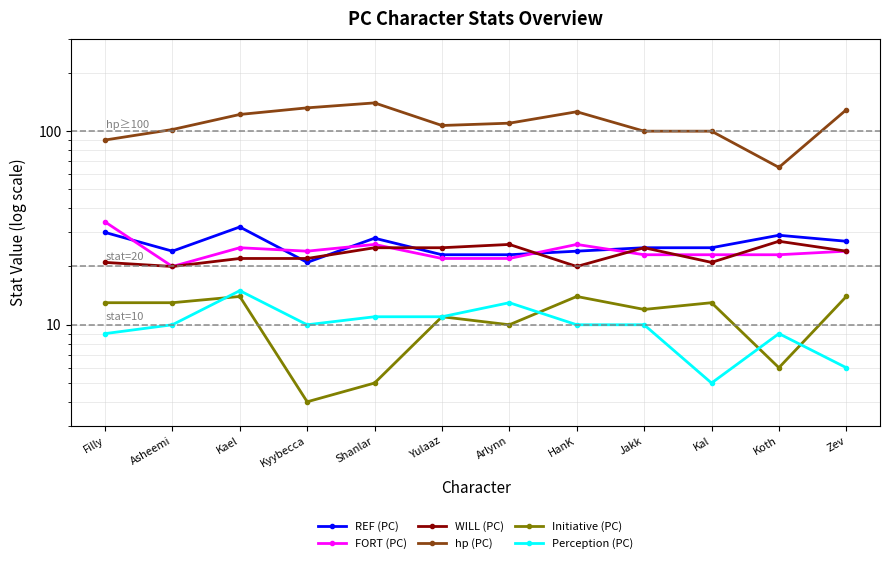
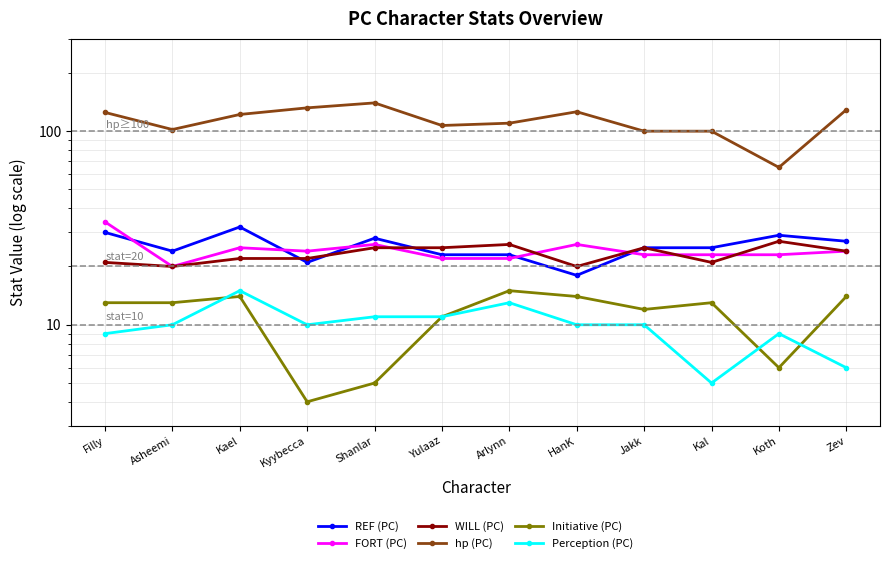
hp (PC), Filly: 90 -> 130
Initiative (PC), Arlynn: 10 -> 15
REF (PC), HanK: 24 -> 18
